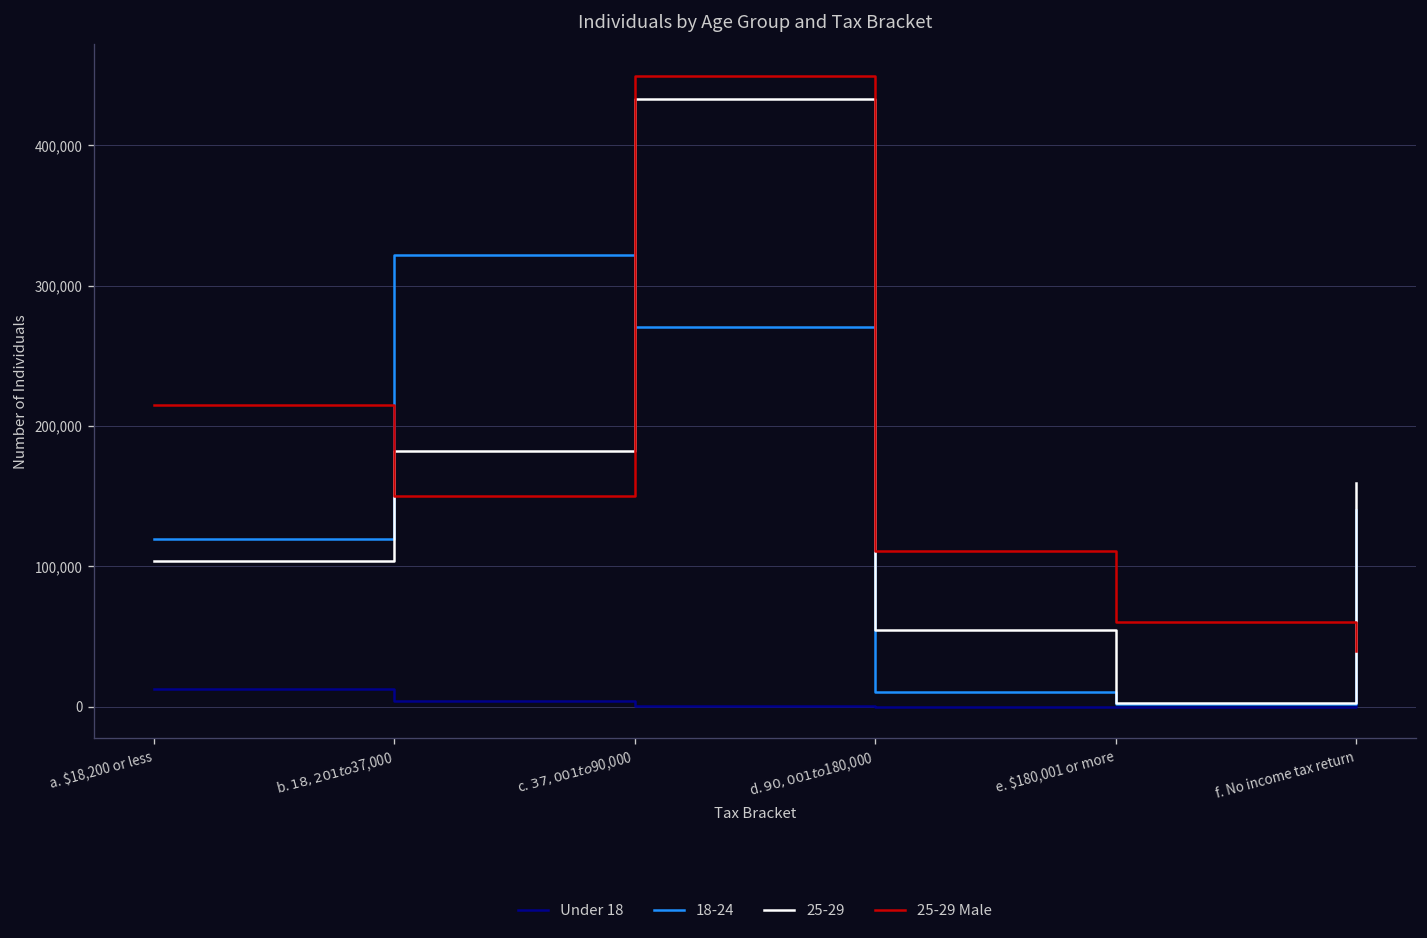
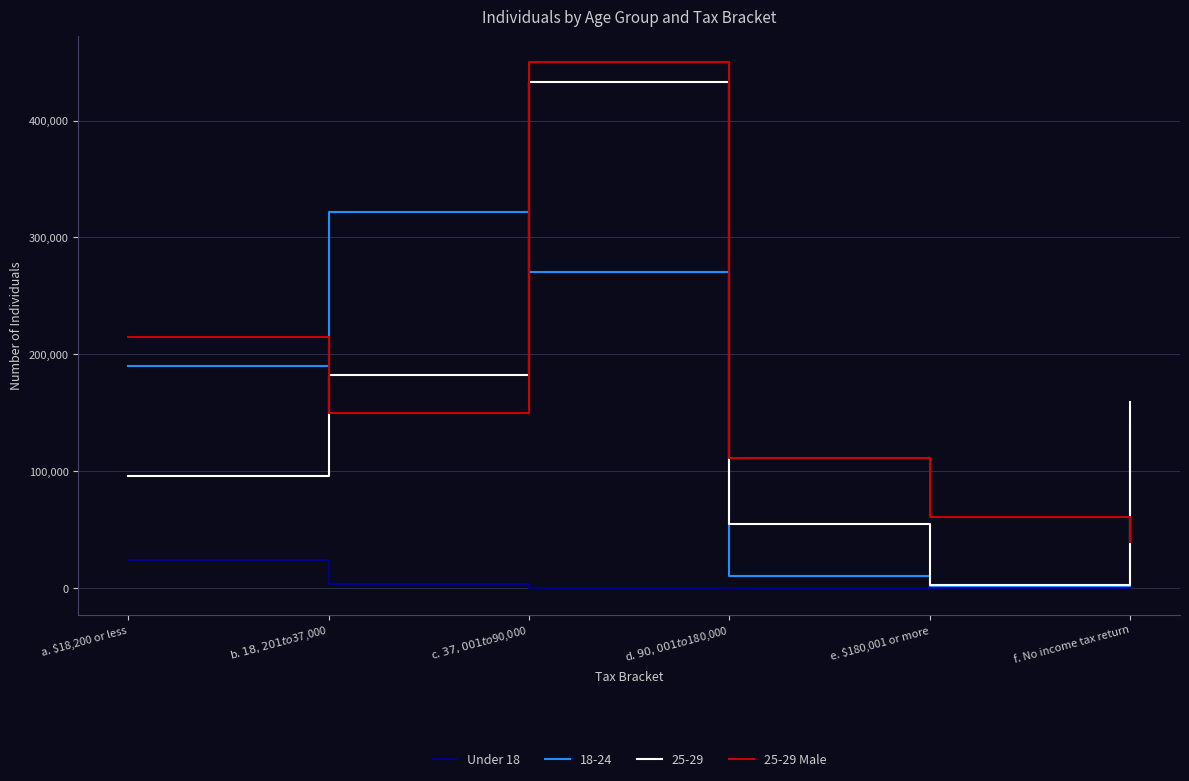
Under 18, a. $18,200 or less: 13,000 -> 24,000
18-24, a. $18,200 or less: 120,000 -> 190,000
25-29, a. $18,200 or less: 104,000 -> 96,000
